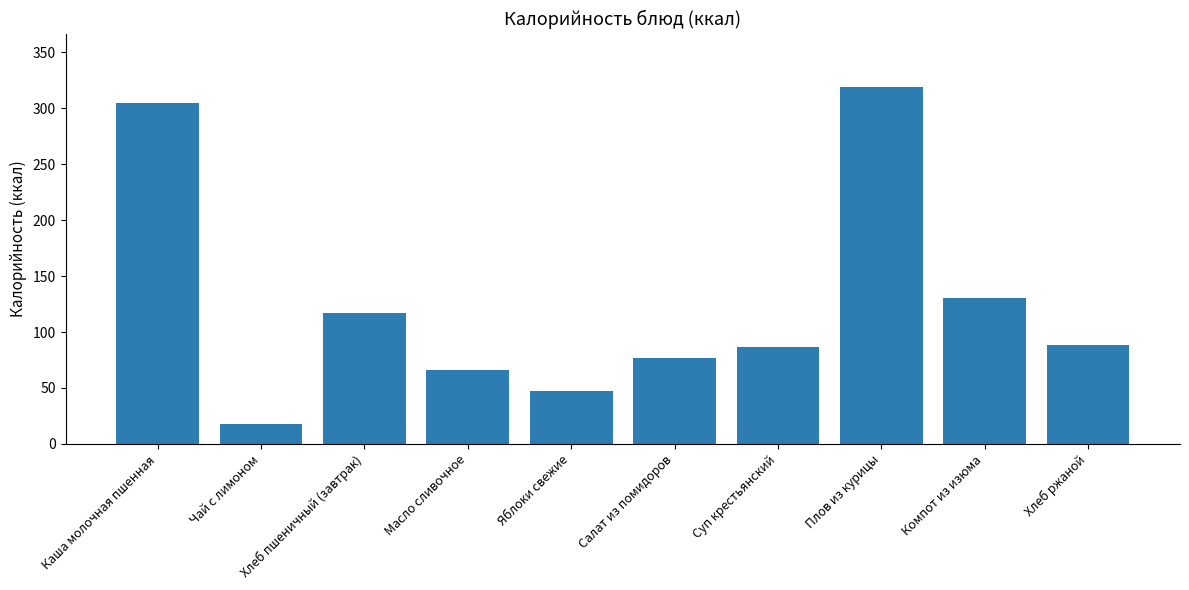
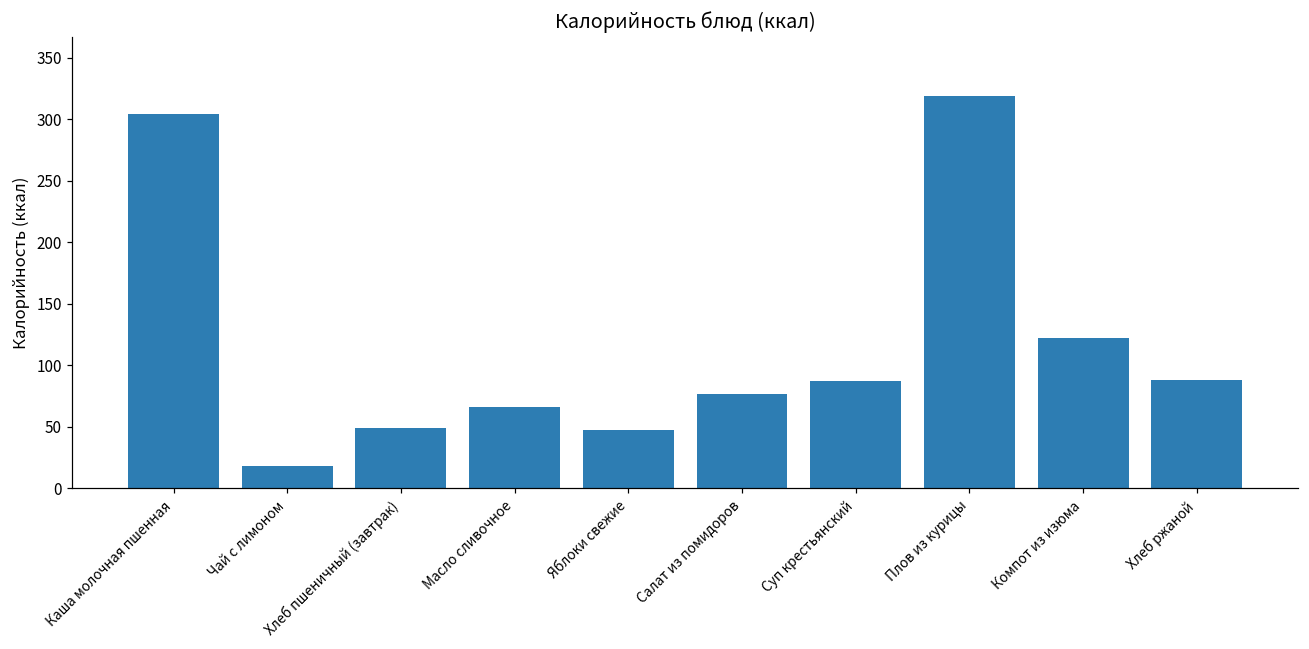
Хлеб пшеничный (завтрак): 117 -> 49
Компот из изюма: 130 -> 122
